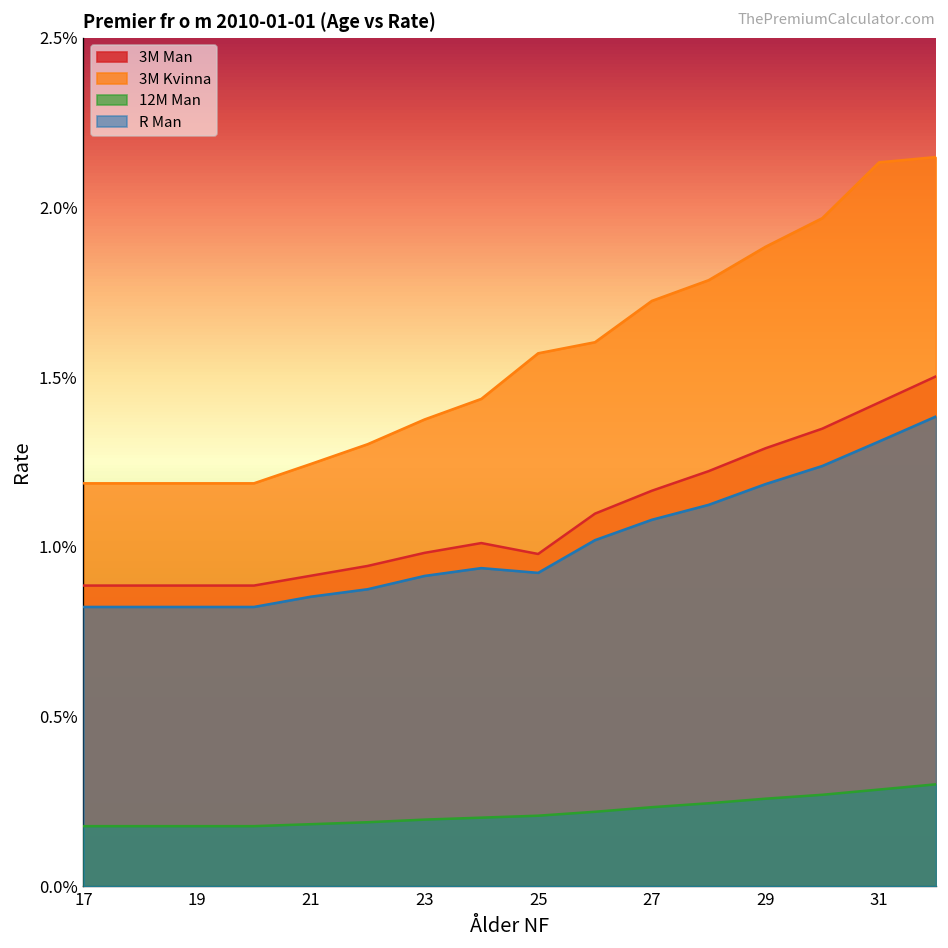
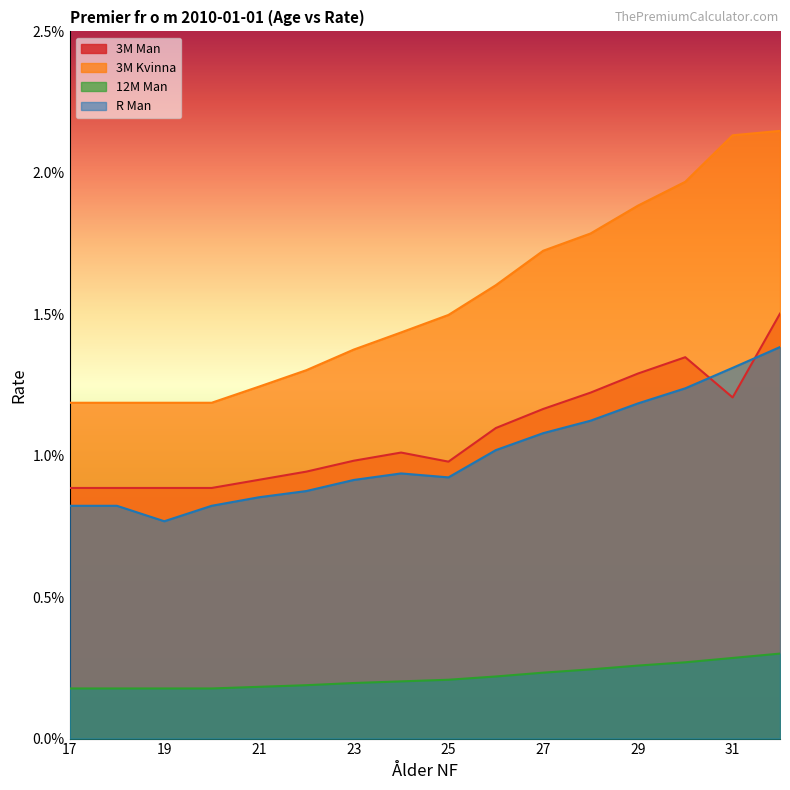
R Man, 19: 0.82% -> 0.77%
3M Kvinna, 25: 1.57% -> 1.50%
3M Man, 31: 1.43% -> 1.21%
